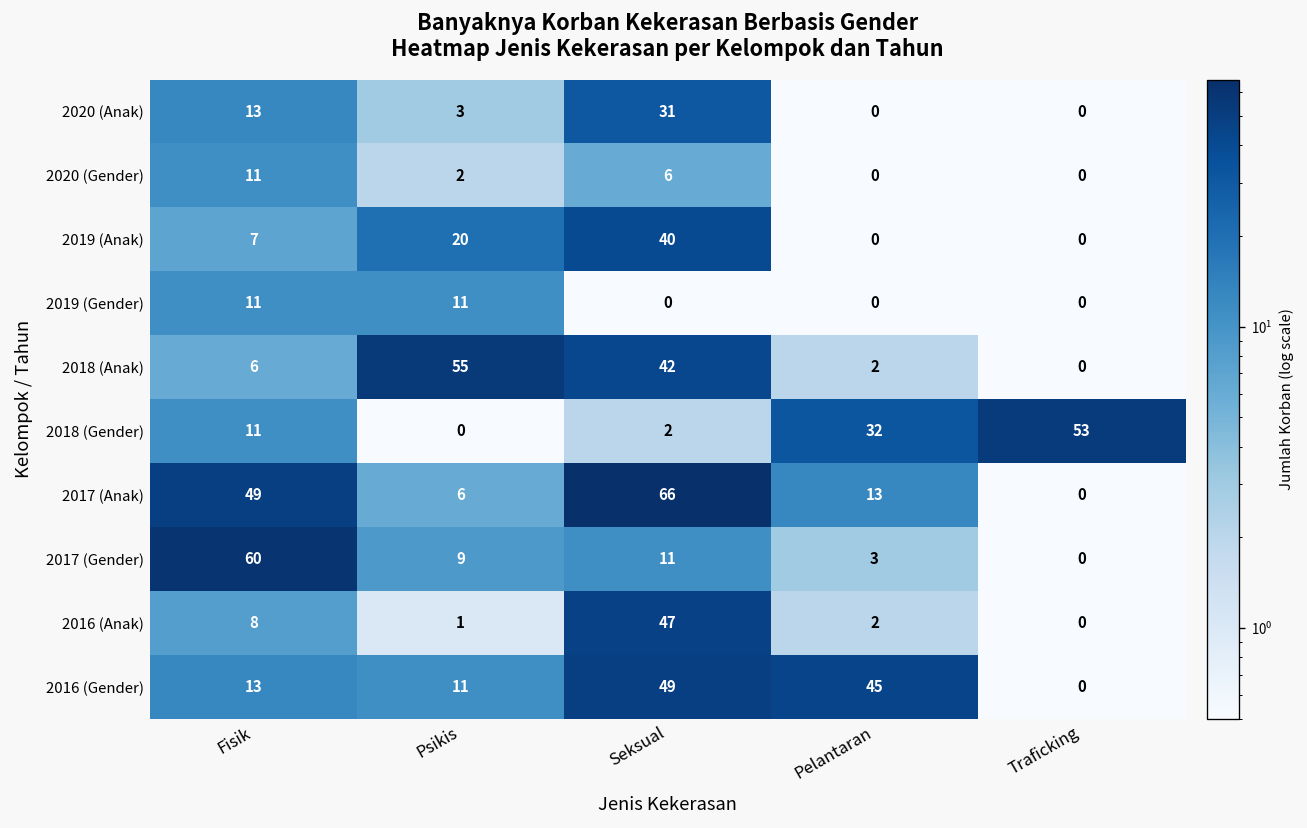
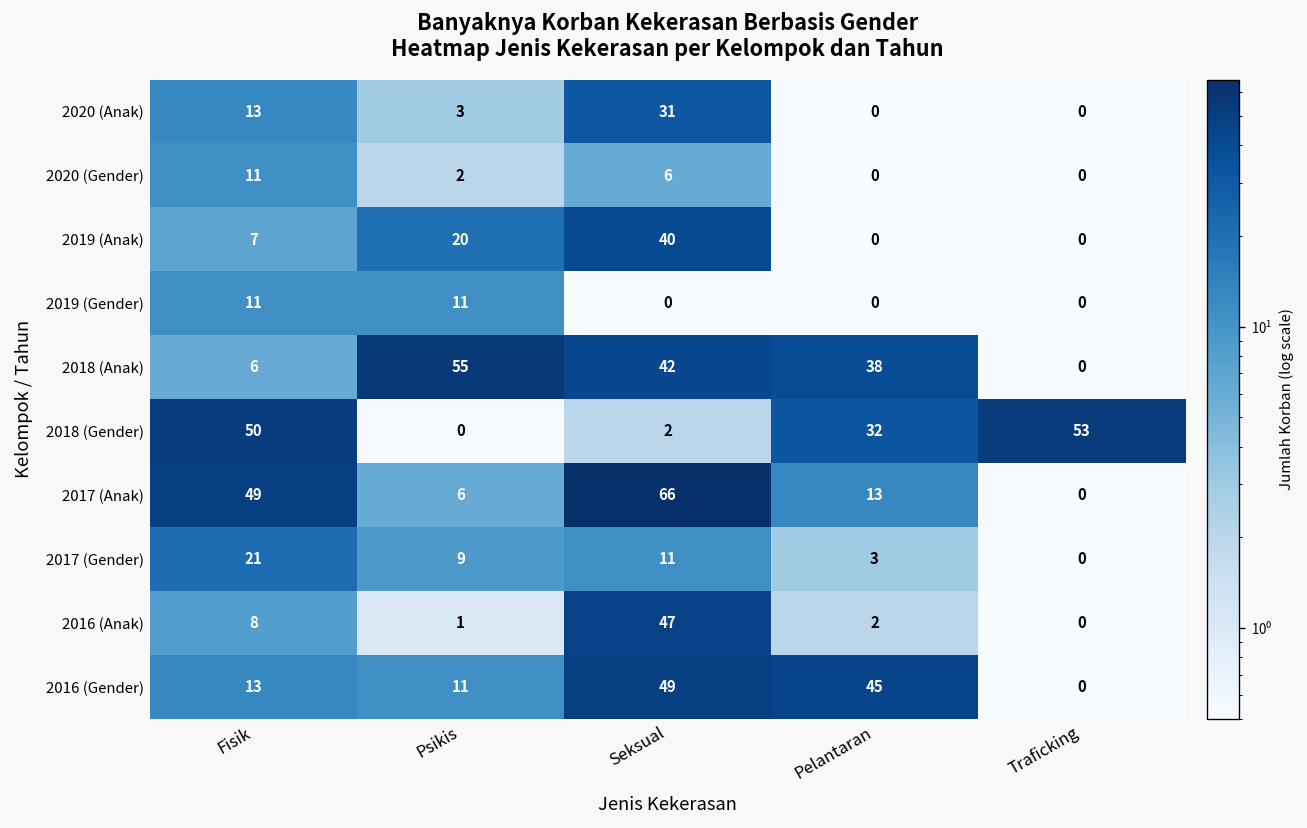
2018 (Anak), Pelantaran: 2 -> 38
2018 (Gender), Fisik: 11 -> 50
2017 (Gender), Fisik: 60 -> 21
